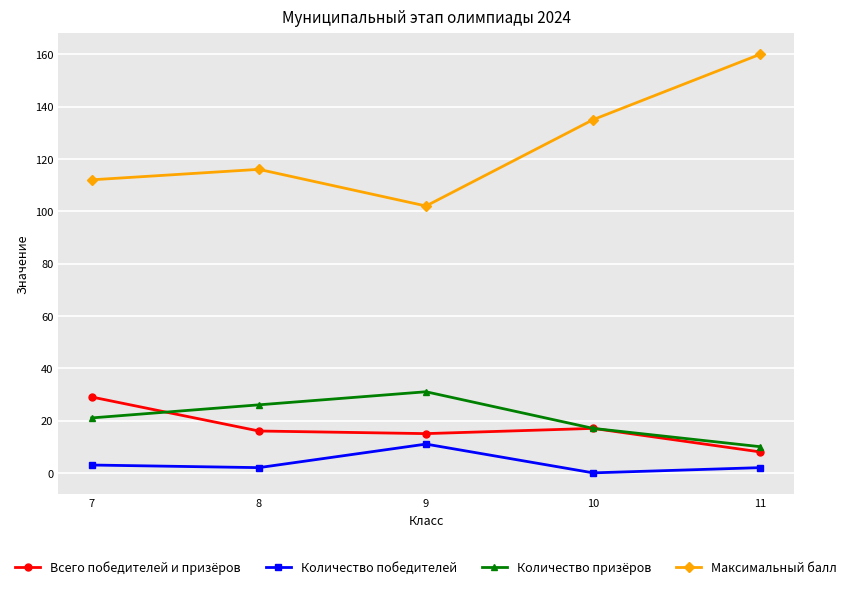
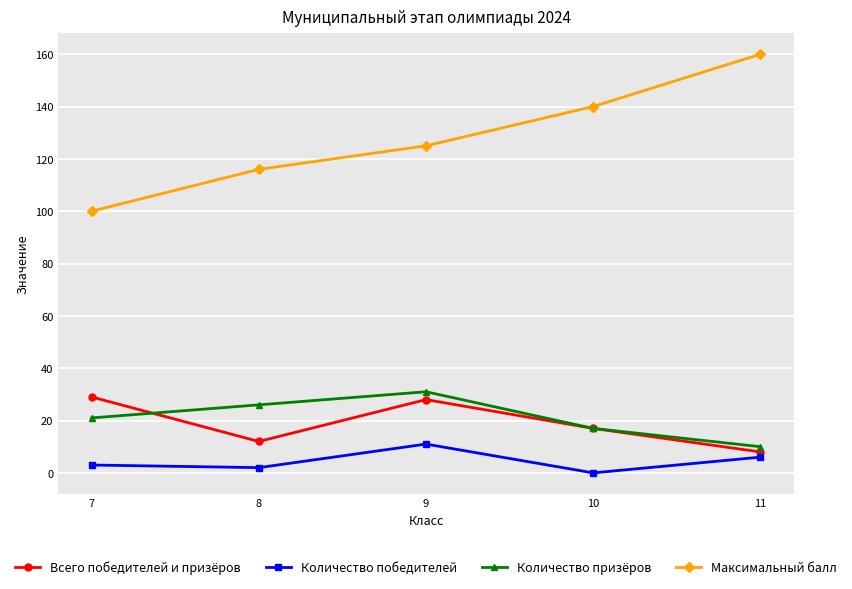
Максимальный балл, 7: 112 -> 100
Всего победителей и призёров, 8: 16 -> 12
Всего победителей и призёров, 9: 15 -> 28
Максимальный балл, 9: 102 -> 125
Максимальный балл, 10: 135 -> 140
Количество победителей, 11: 2 -> 6
